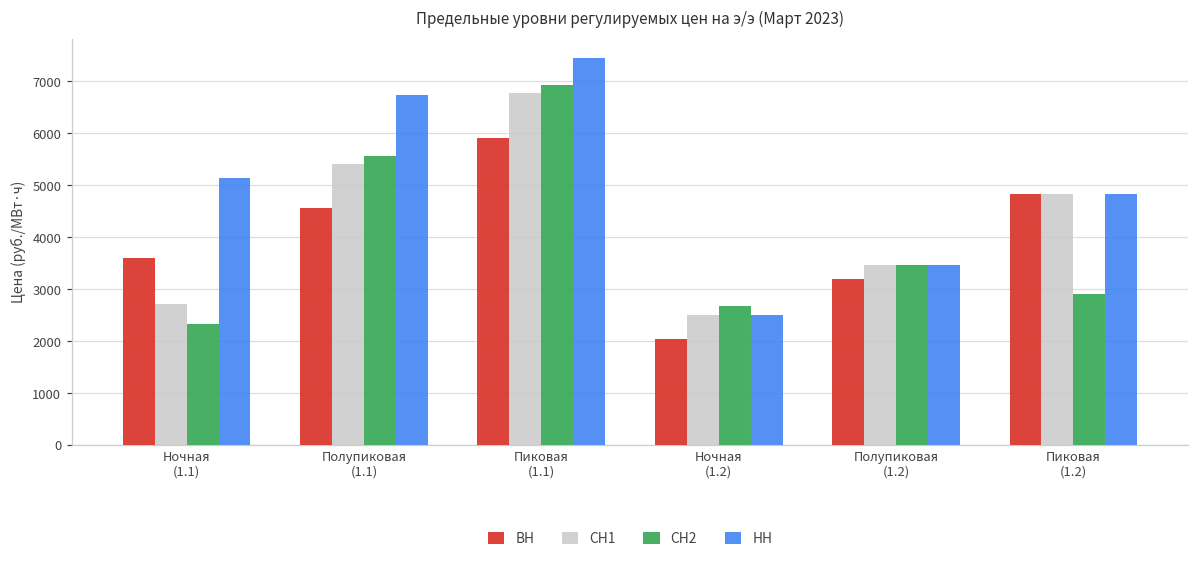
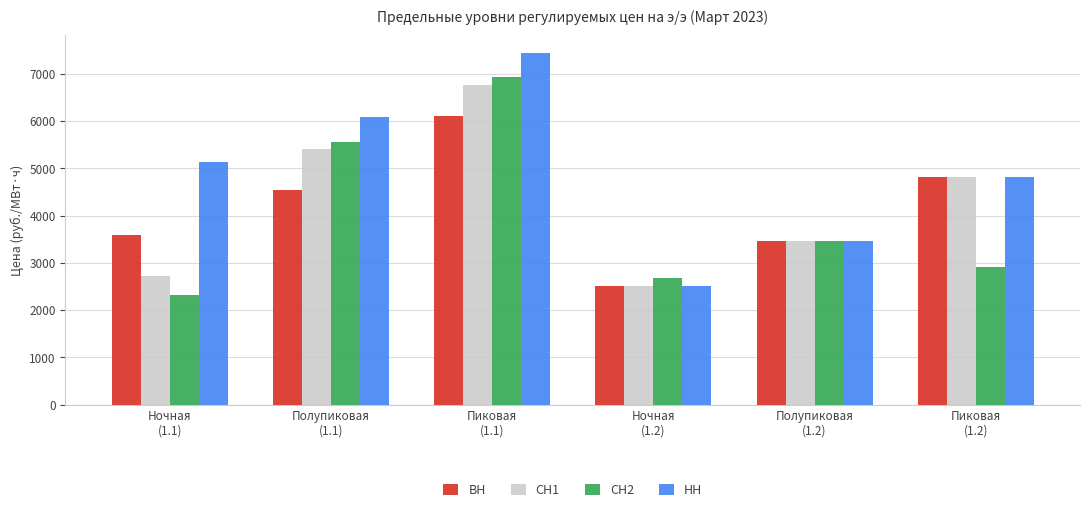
НН, Полупиковая (1.1): 6700 -> 6100
ВН, Пиковая (1.1): 5900 -> 6100
ВН, Ночная (1.2): 2000 -> 2500
ВН, Полупиковая (1.2): 3200 -> 3500
